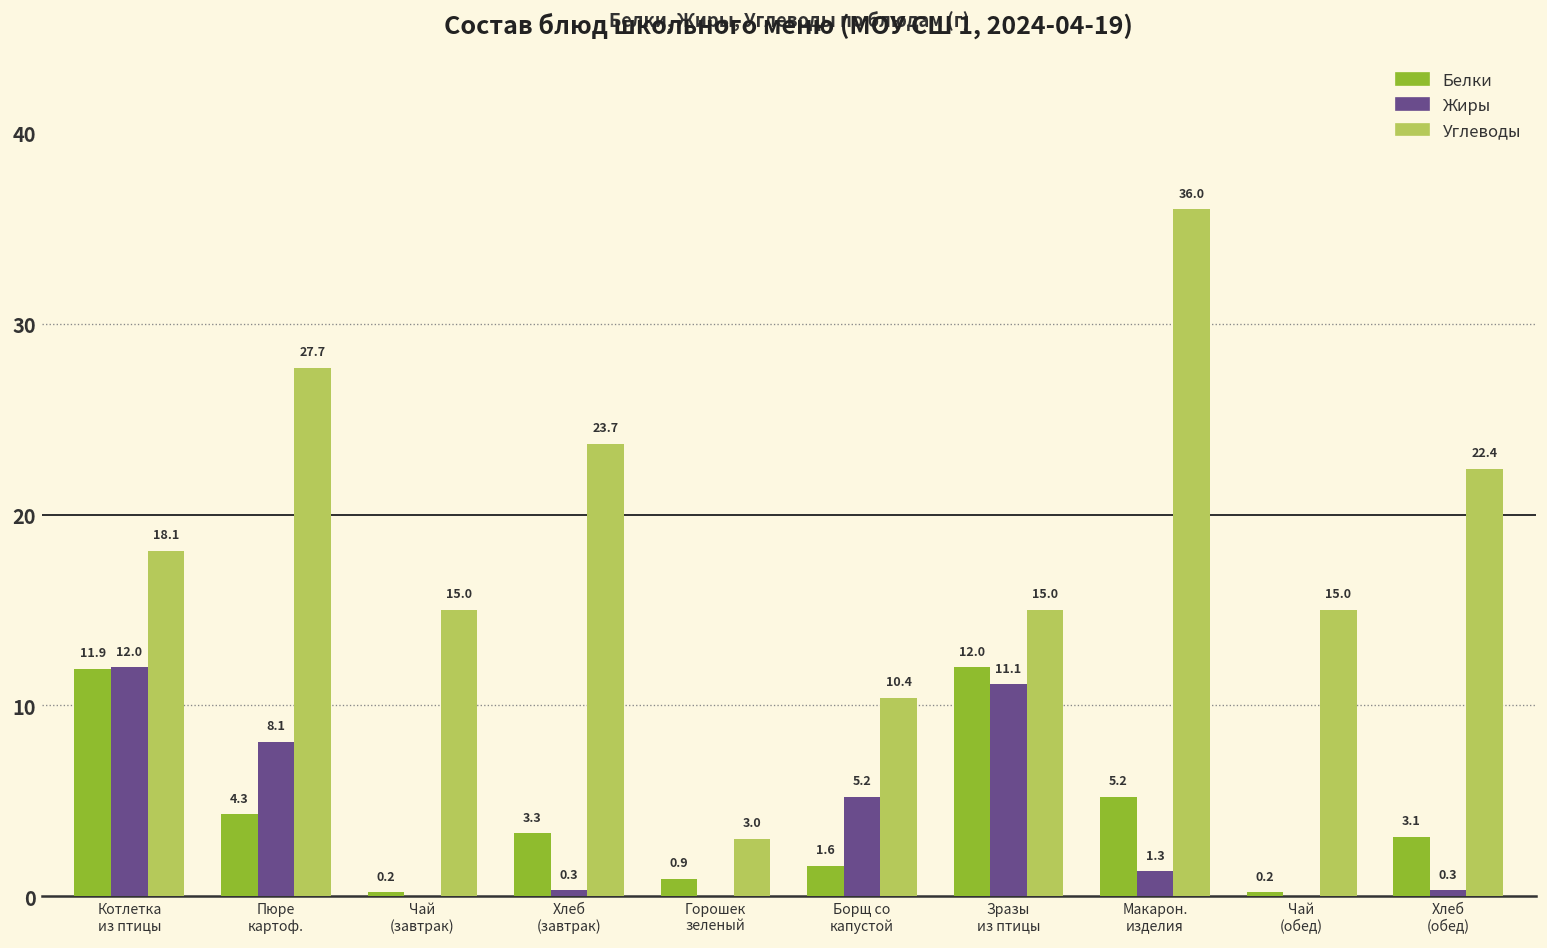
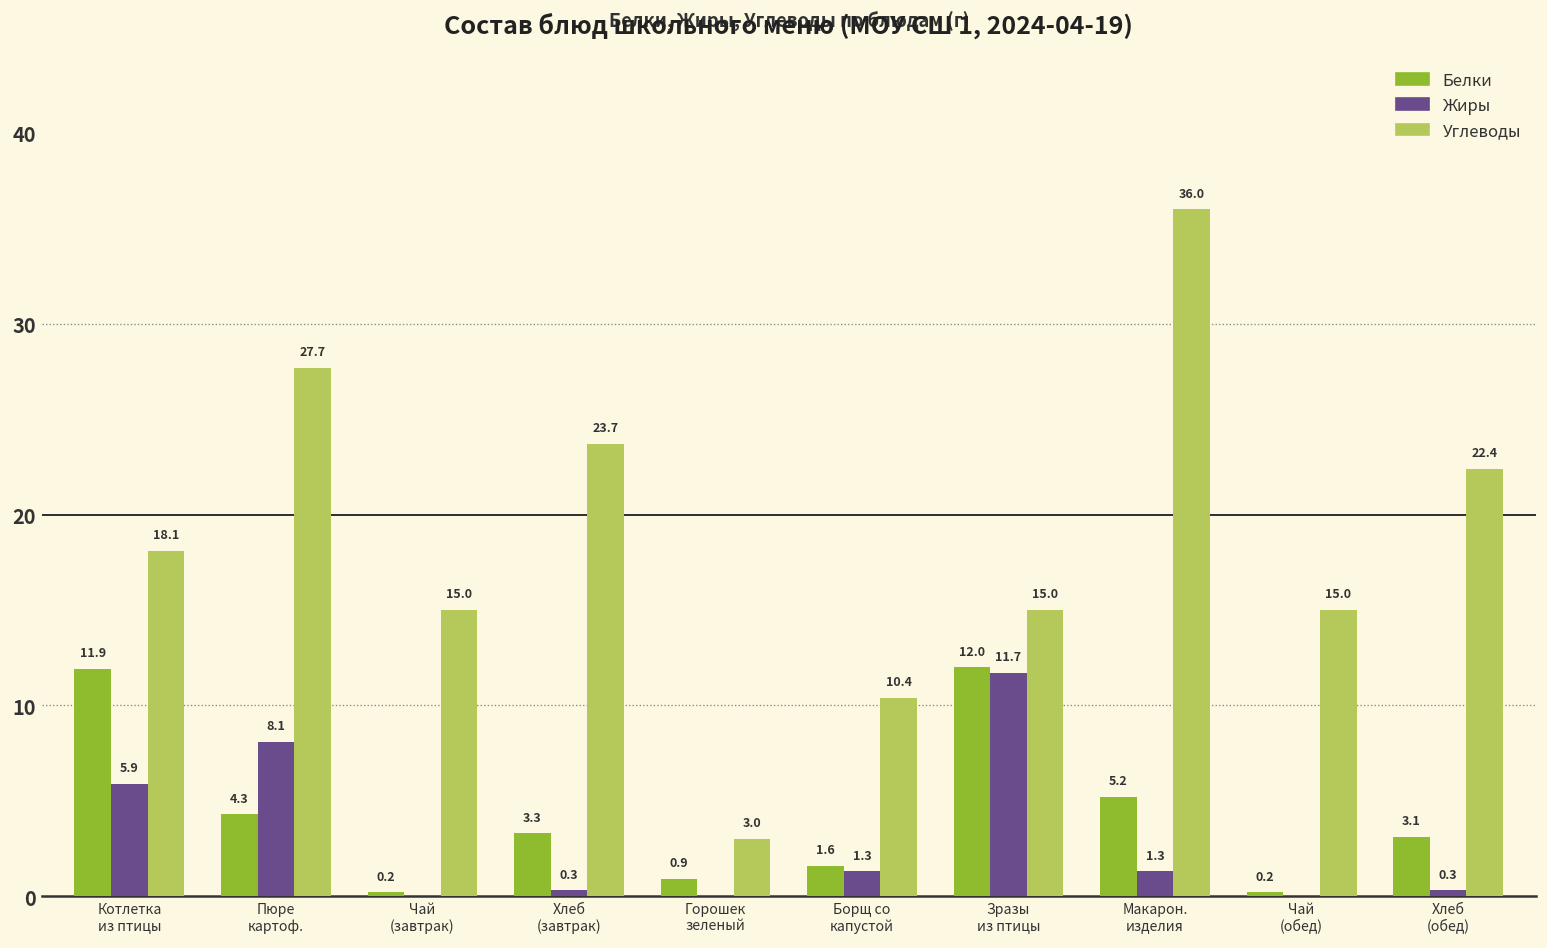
Жиры, Котлетка из птицы: 12.0 -> 5.9
Жиры, Борщ со капустой: 5.2 -> 1.3
Жиры, Зразы из птицы: 11.1 -> 11.7
